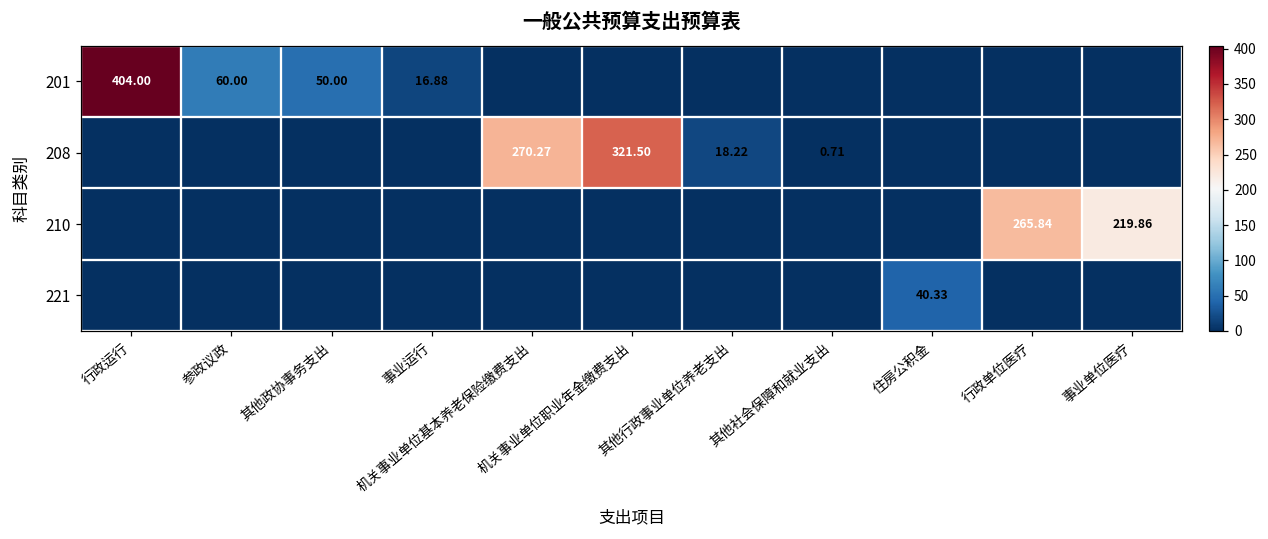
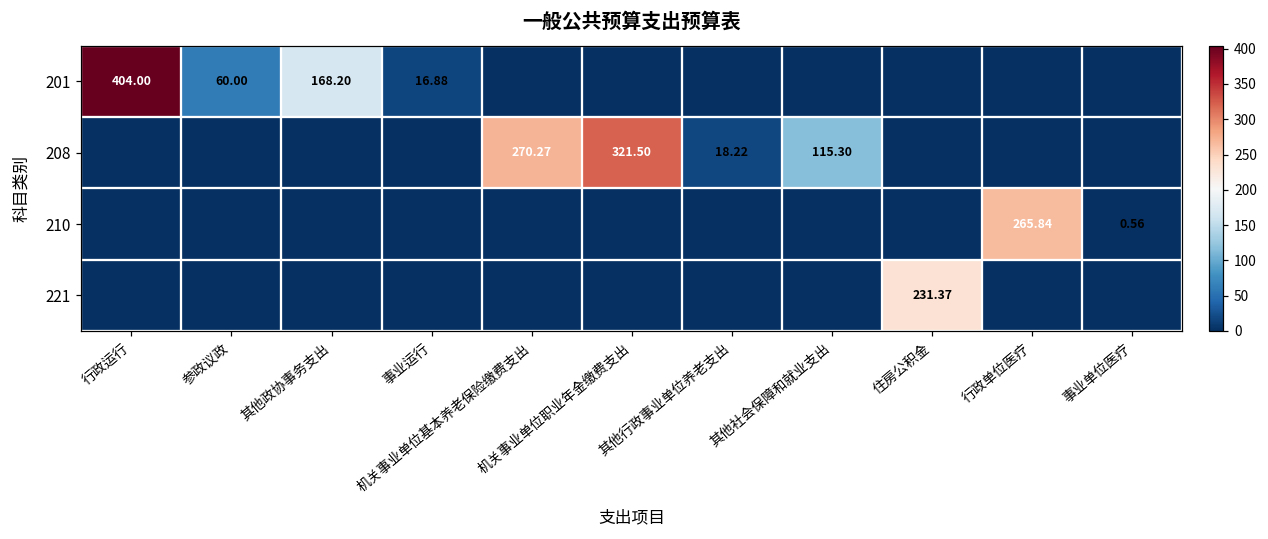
201, 其他政协事务支出: 50.00 -> 168.20
208, 其他社会保障和就业支出: 0.71 -> 115.30
210, 事业单位医疗: 219.86 -> 0.56
221, 住房公积金: 40.33 -> 231.37
